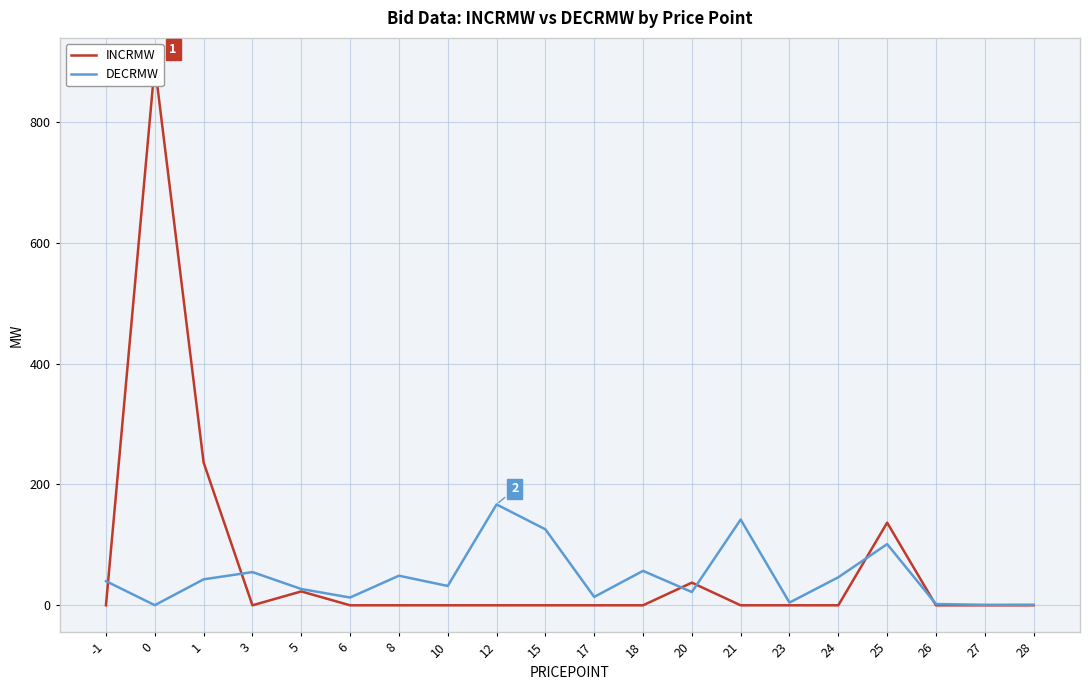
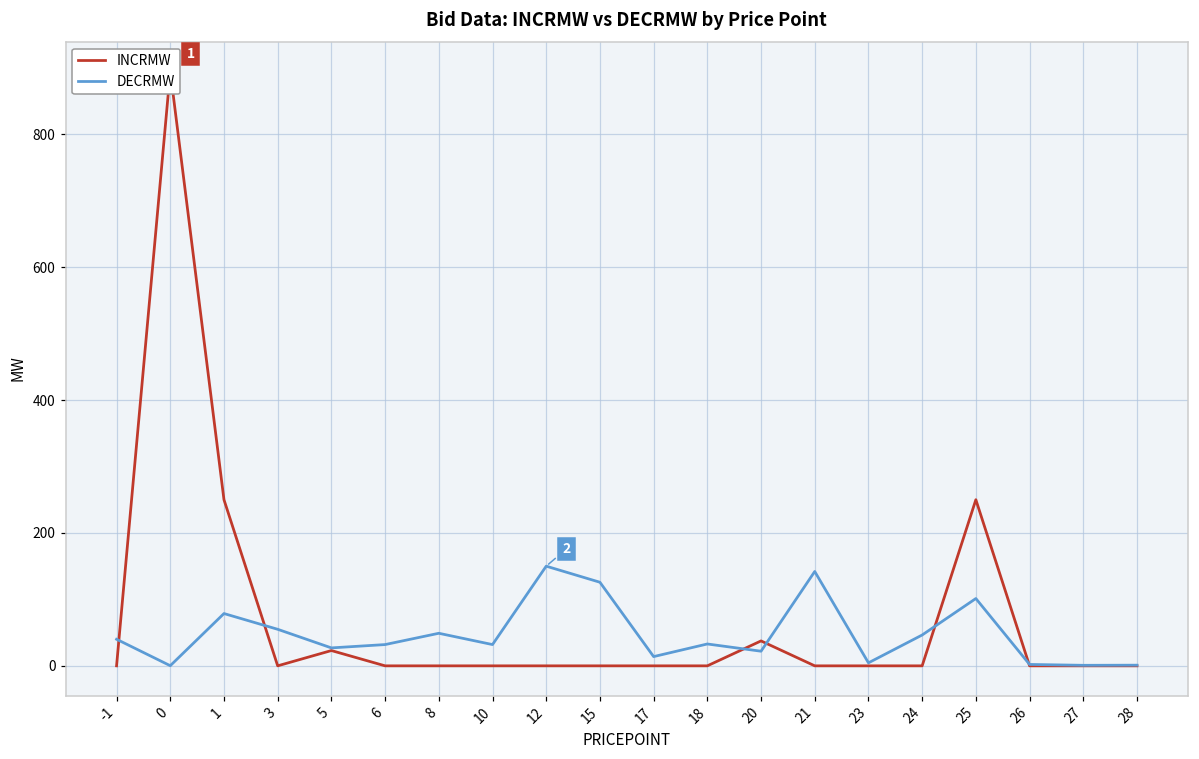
INCRMW, 1: 240 -> 250
DECRMW, 1: 40 -> 80
DECRMW, 6: 10 -> 30
DECRMW, 12: 170 -> 150
DECRMW, 18: 60 -> 30
INCRMW, 25: 140 -> 250
